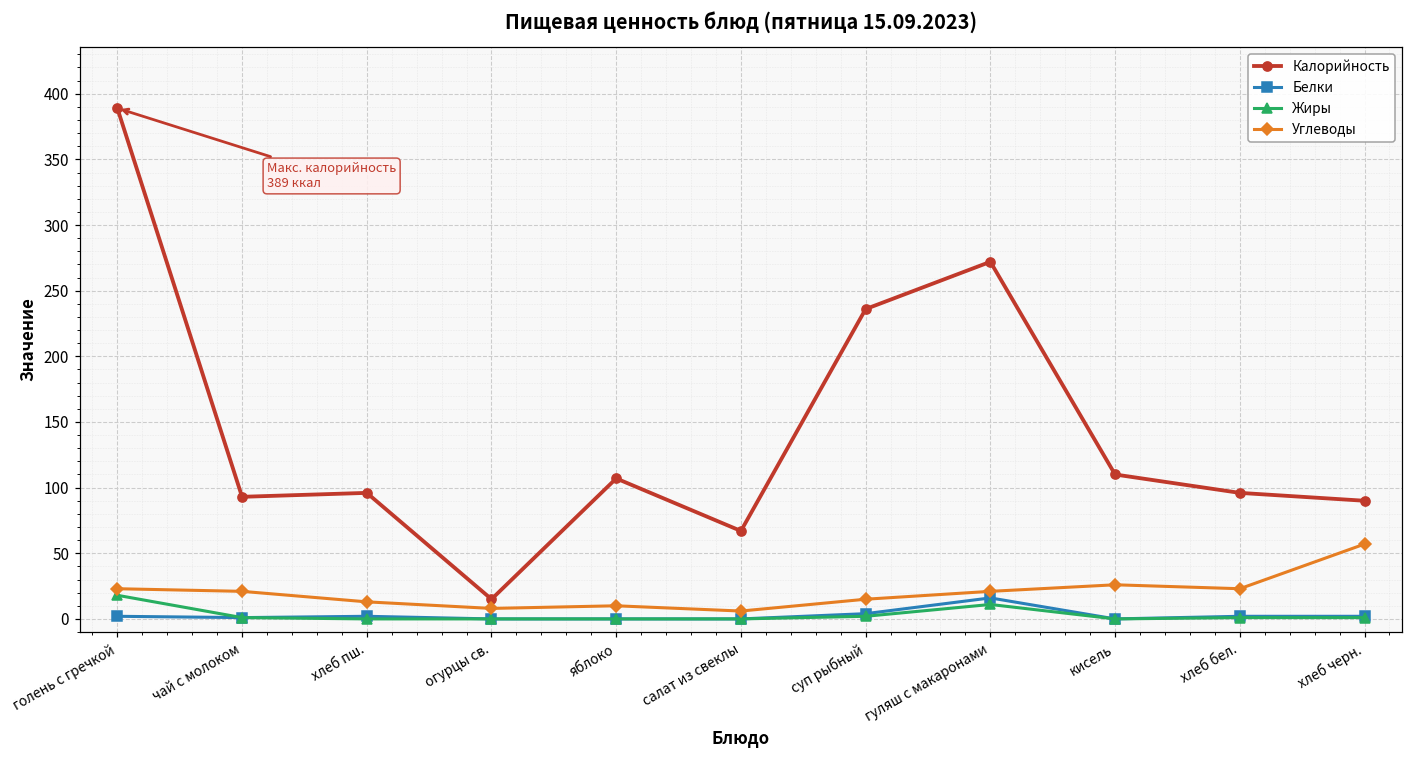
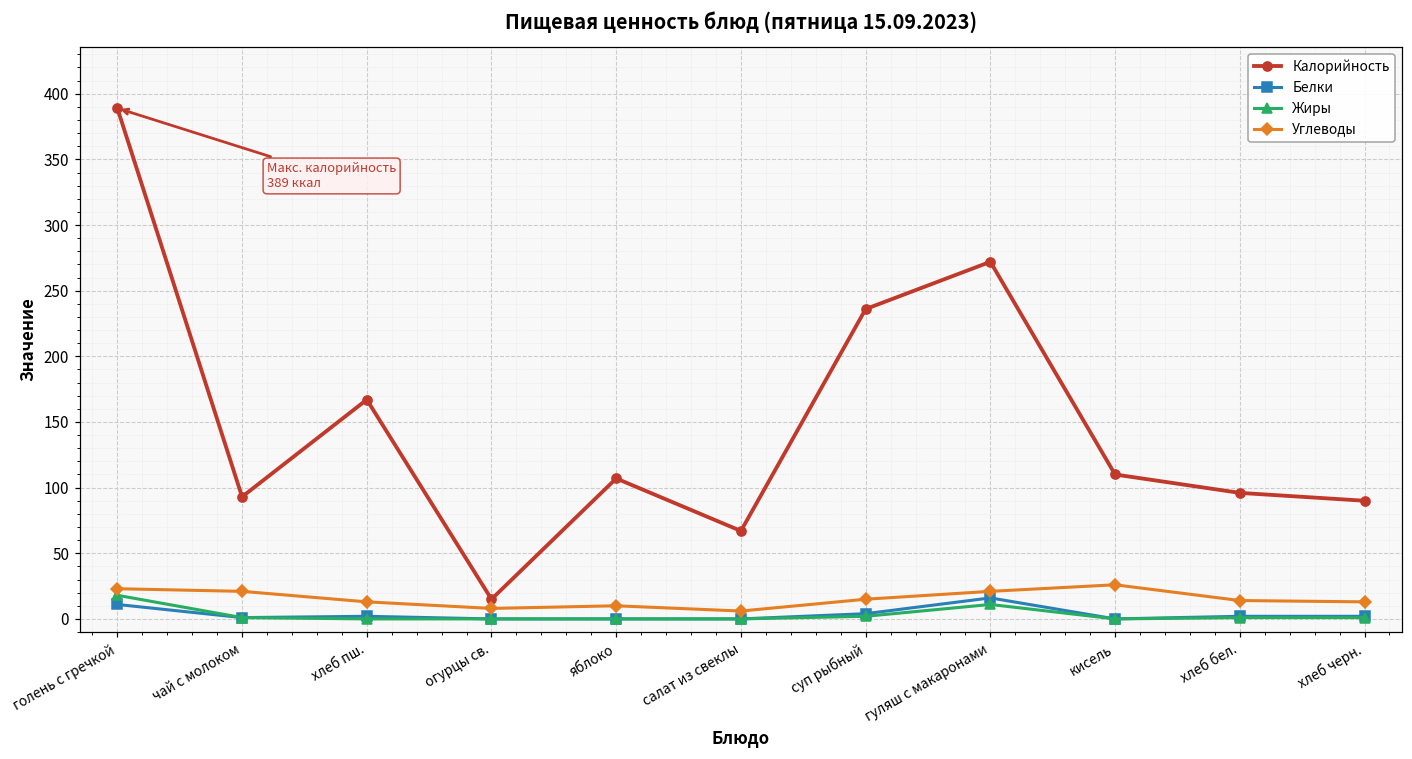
Белки, голень с гречкой: 2 -> 11
Калорийность, хлеб пш.: 96 -> 167
Углеводы, хлеб бел.: 23 -> 14
Углеводы, хлеб черн.: 57 -> 13
